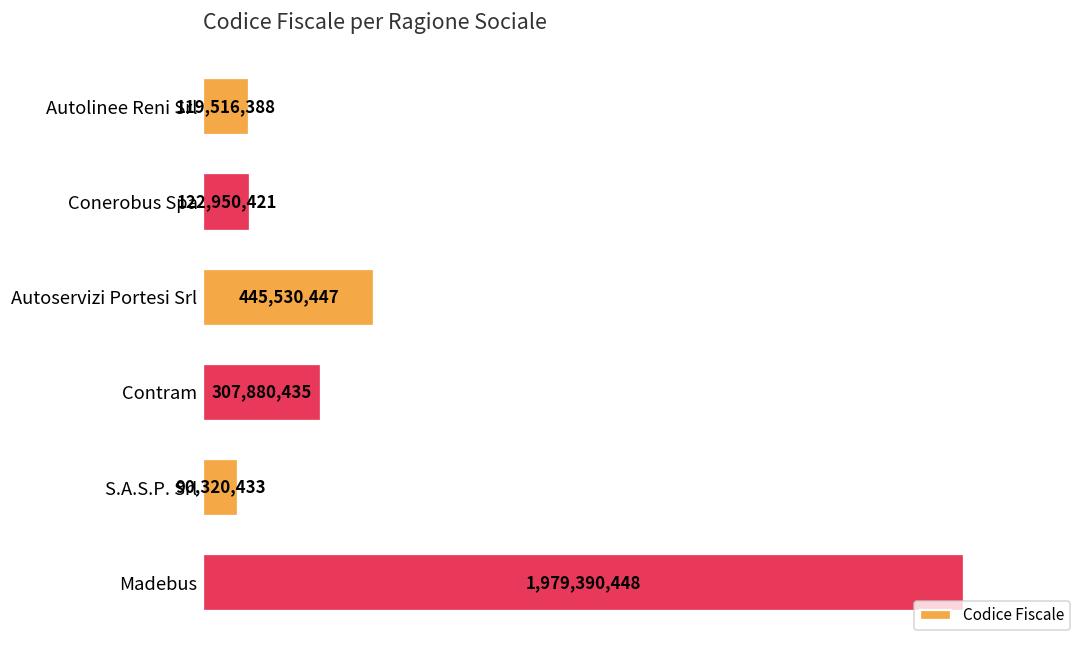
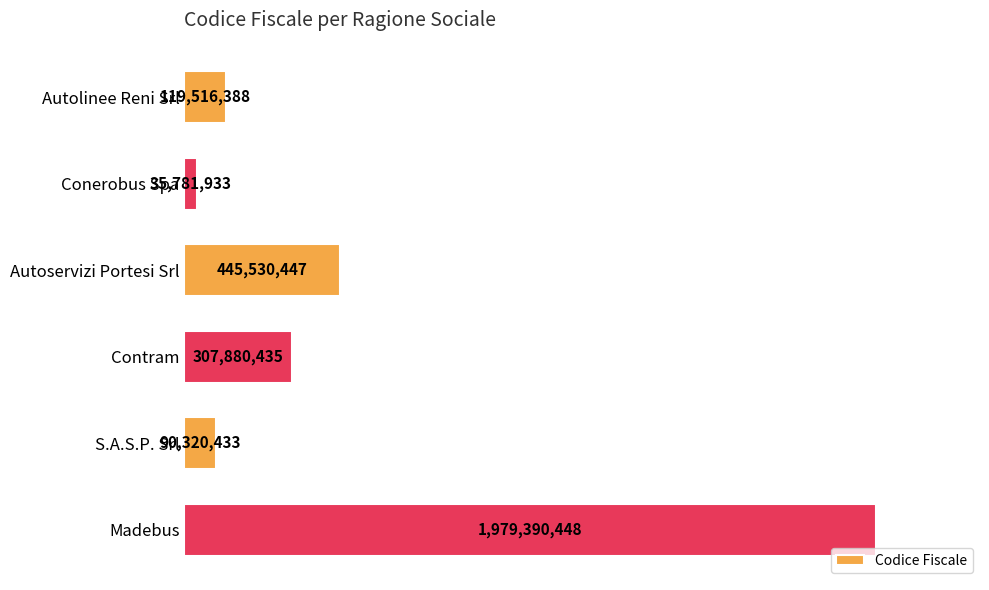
Conerobus Spa: 122,950,421 -> 35,781,933
